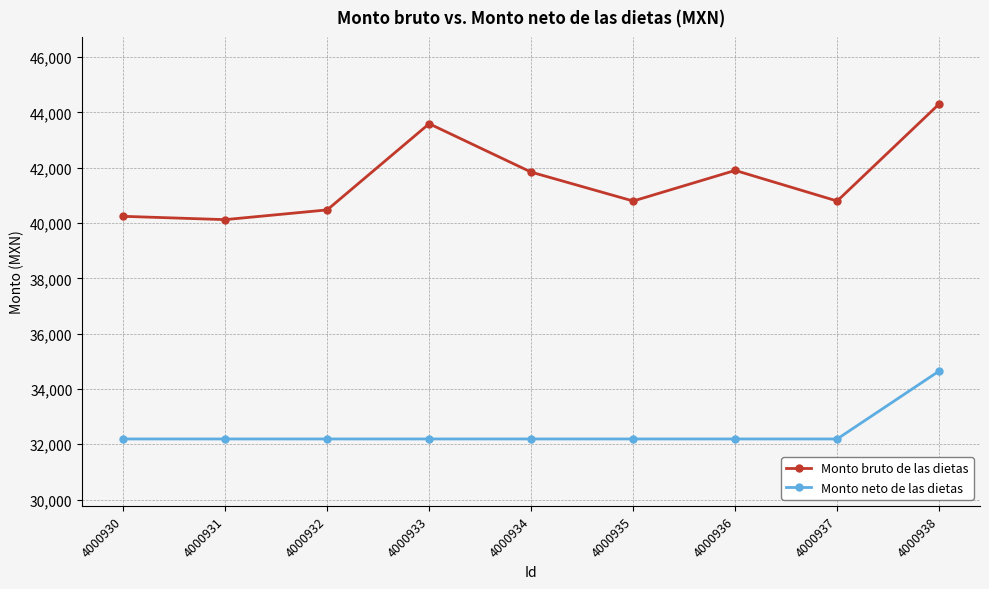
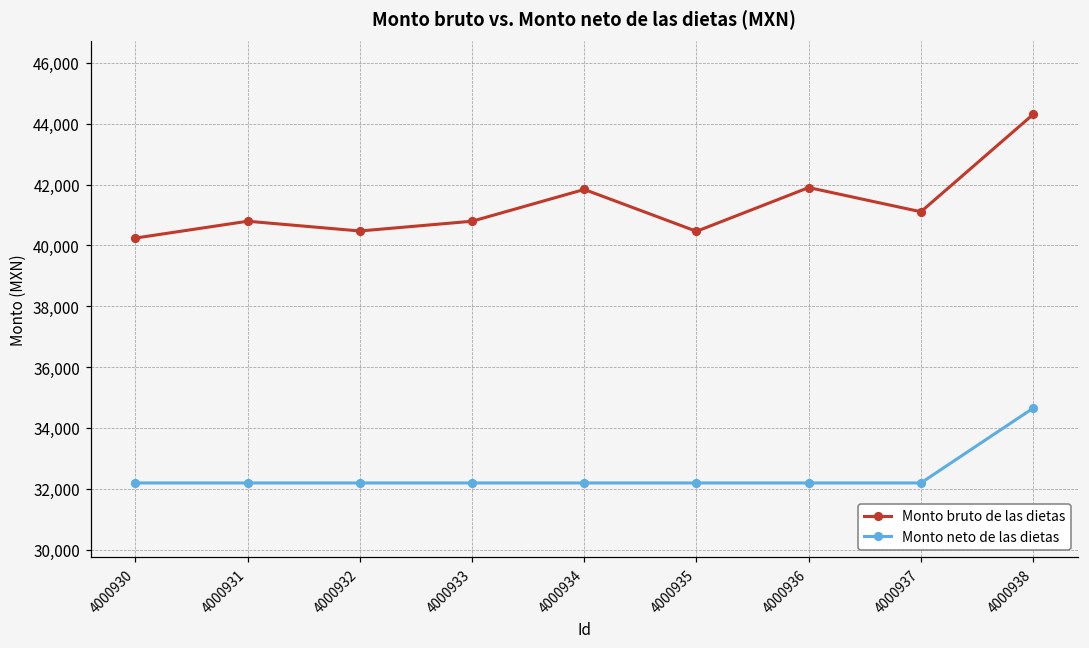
Monto bruto de las dietas, 4000931: 40,100 -> 40,800
Monto bruto de las dietas, 4000933: 43,600 -> 40,800
Monto bruto de las dietas, 4000935: 40,800 -> 40,500
Monto bruto de las dietas, 4000937: 40,800 -> 41,100
